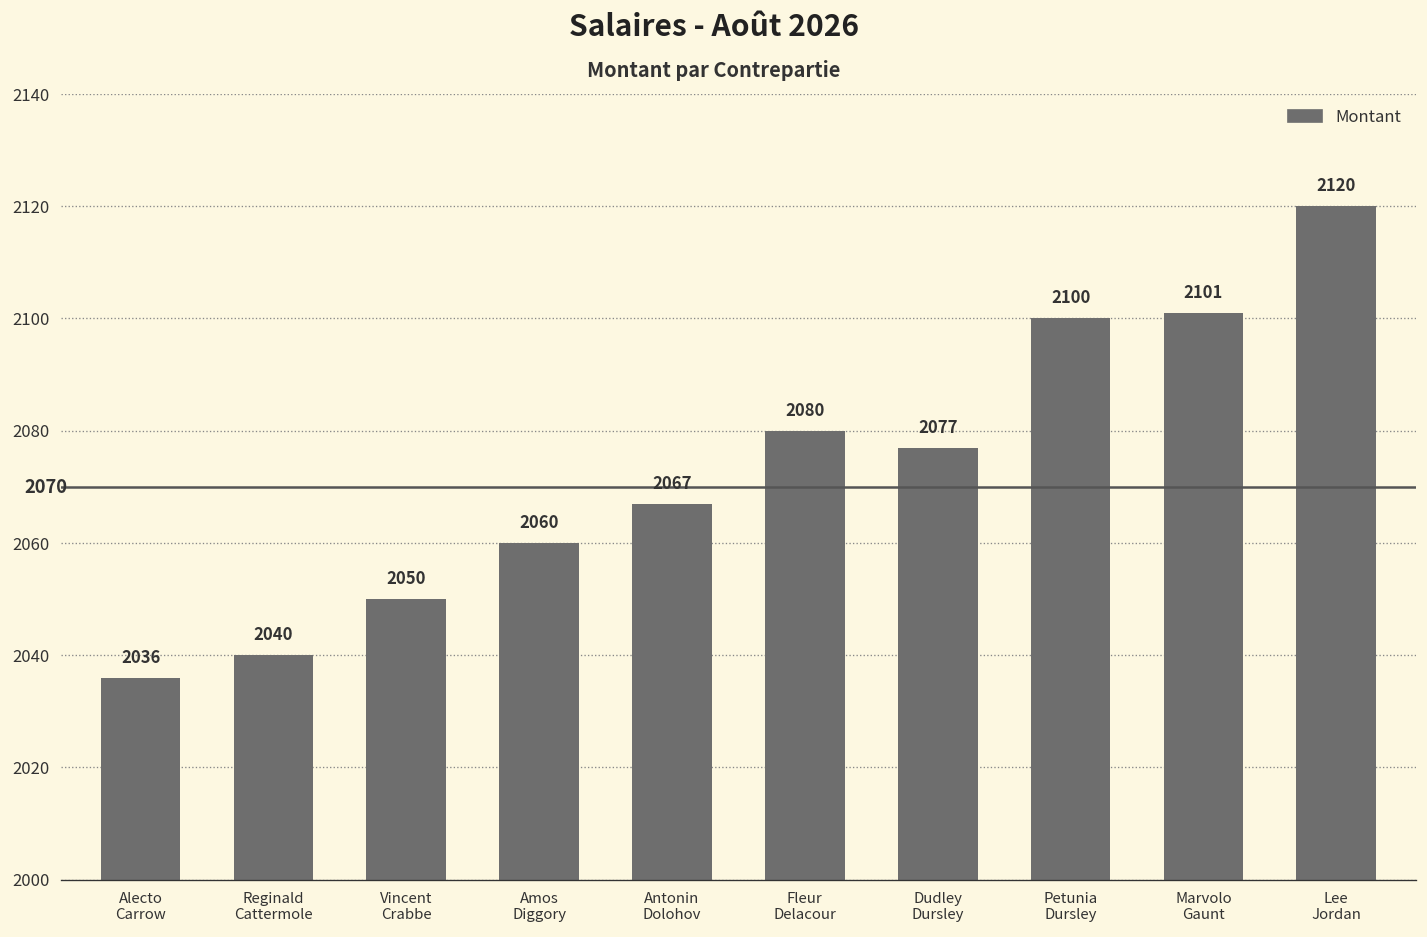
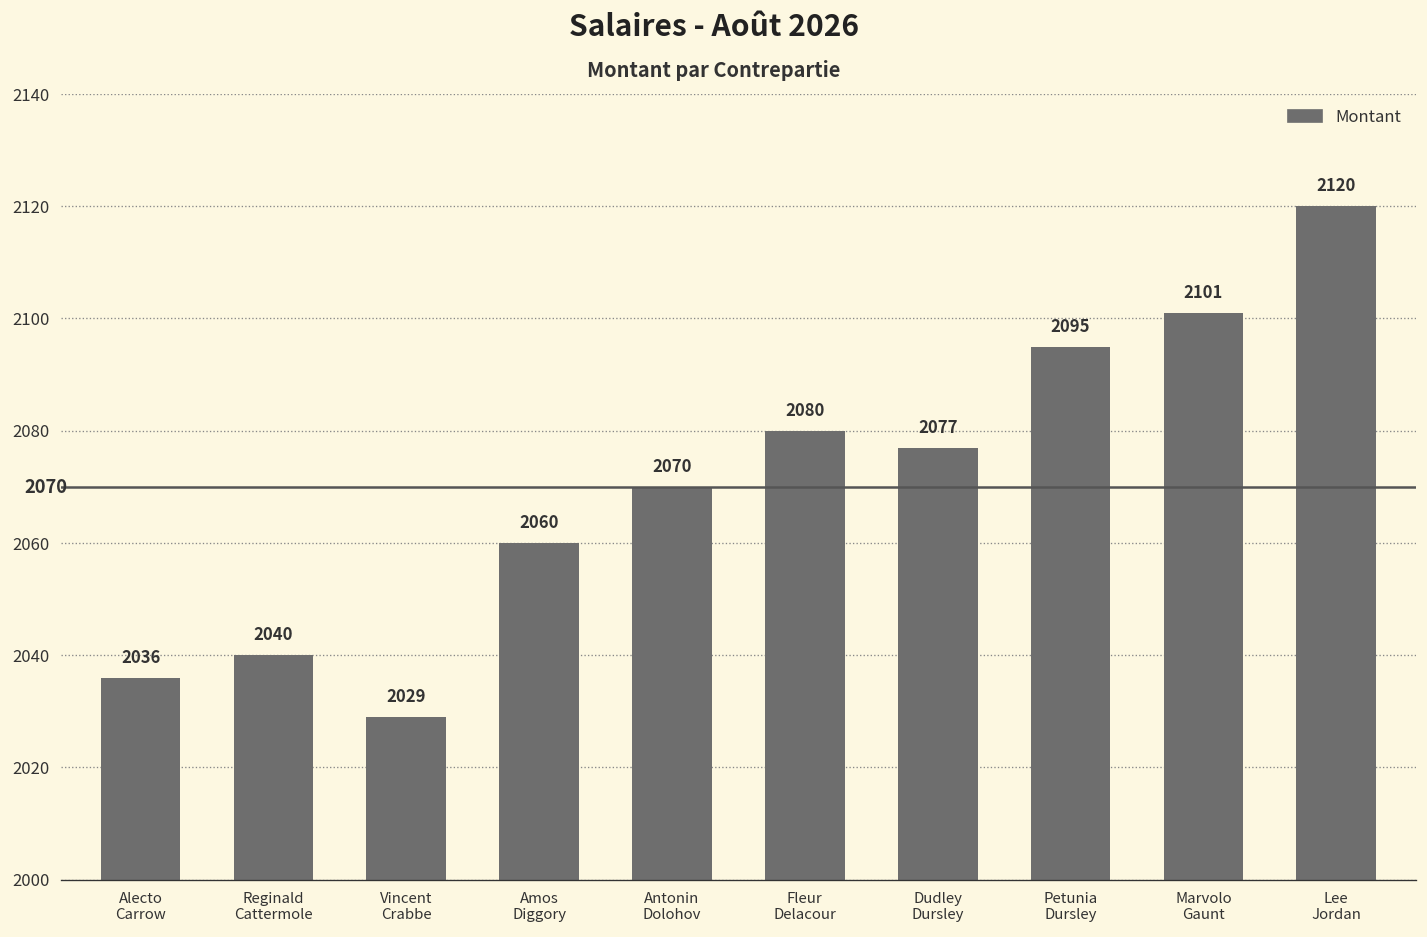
Vincent Crabbe: 2050 -> 2029
Antonin Dolohov: 2067 -> 2070
Petunia Dursley: 2100 -> 2095
